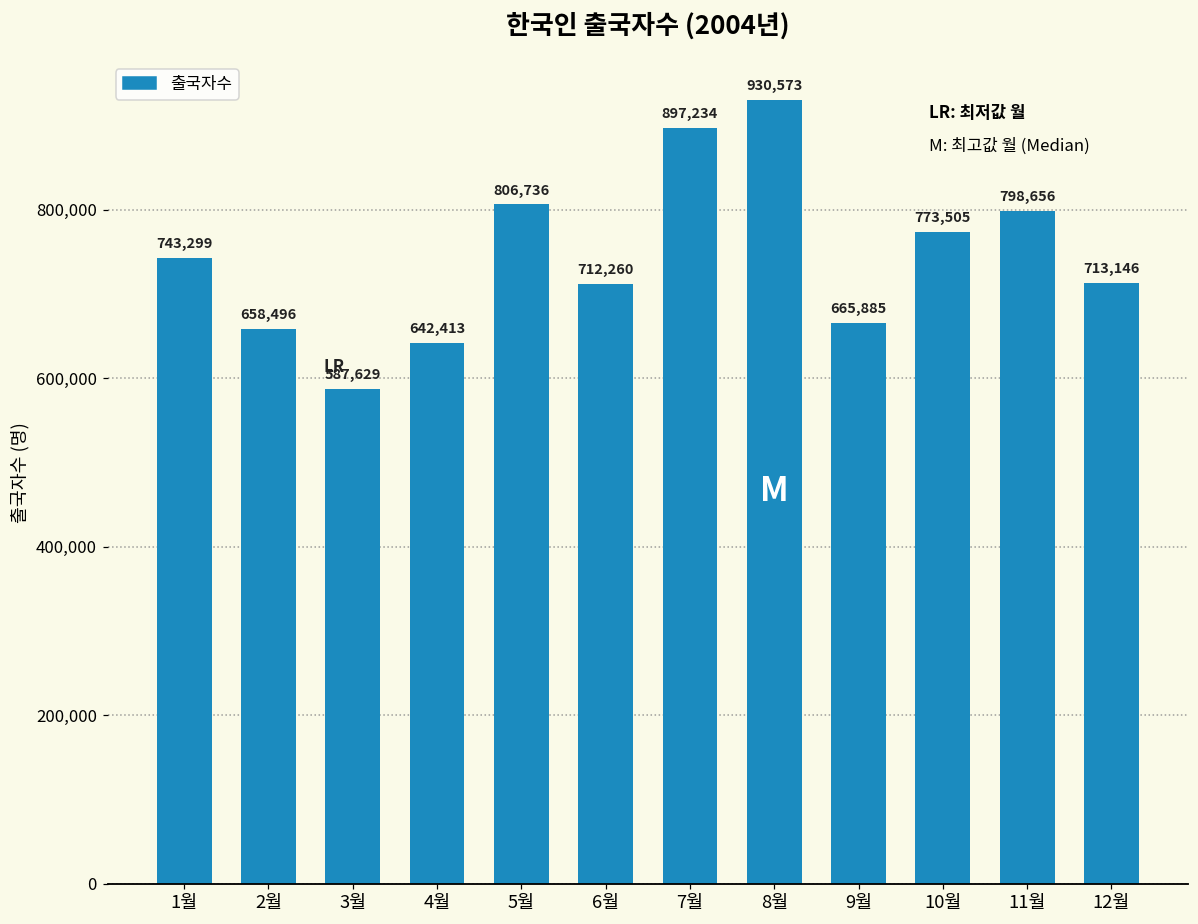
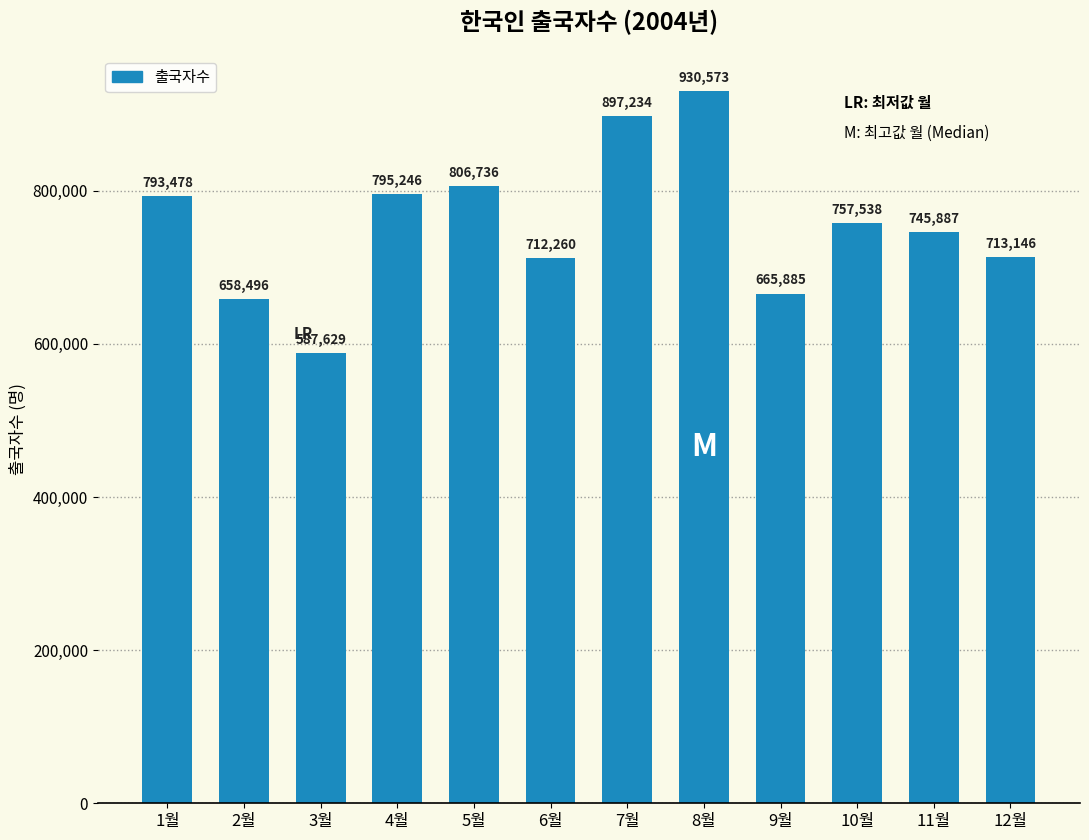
1월: 743,299 -> 793,478
4월: 642,413 -> 795,246
10월: 773,505 -> 757,538
11월: 798,656 -> 745,887
